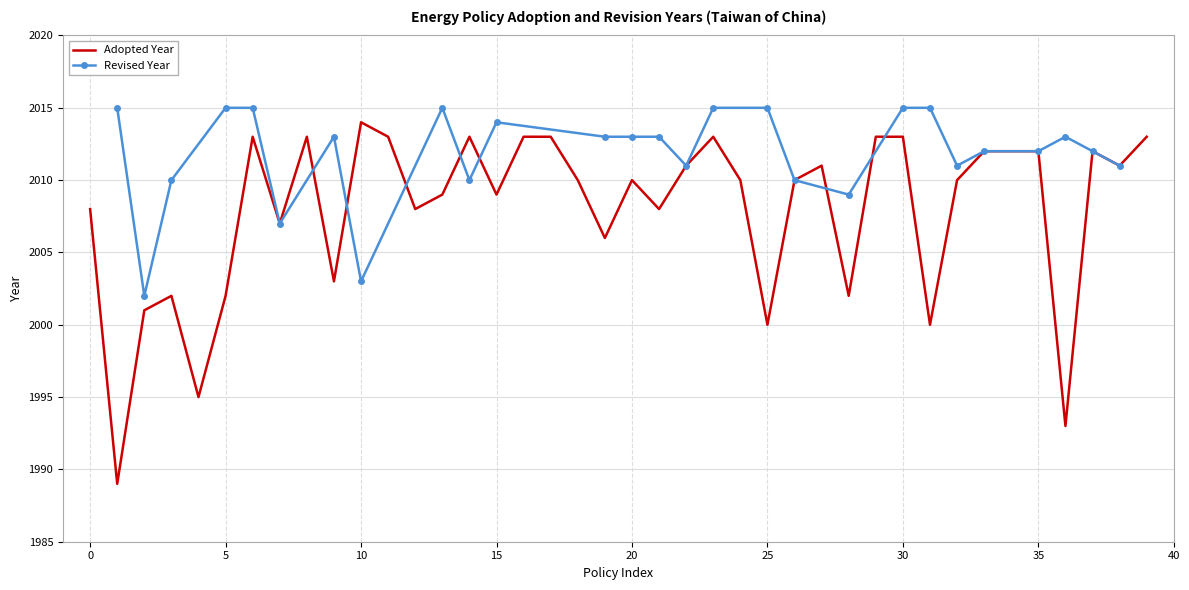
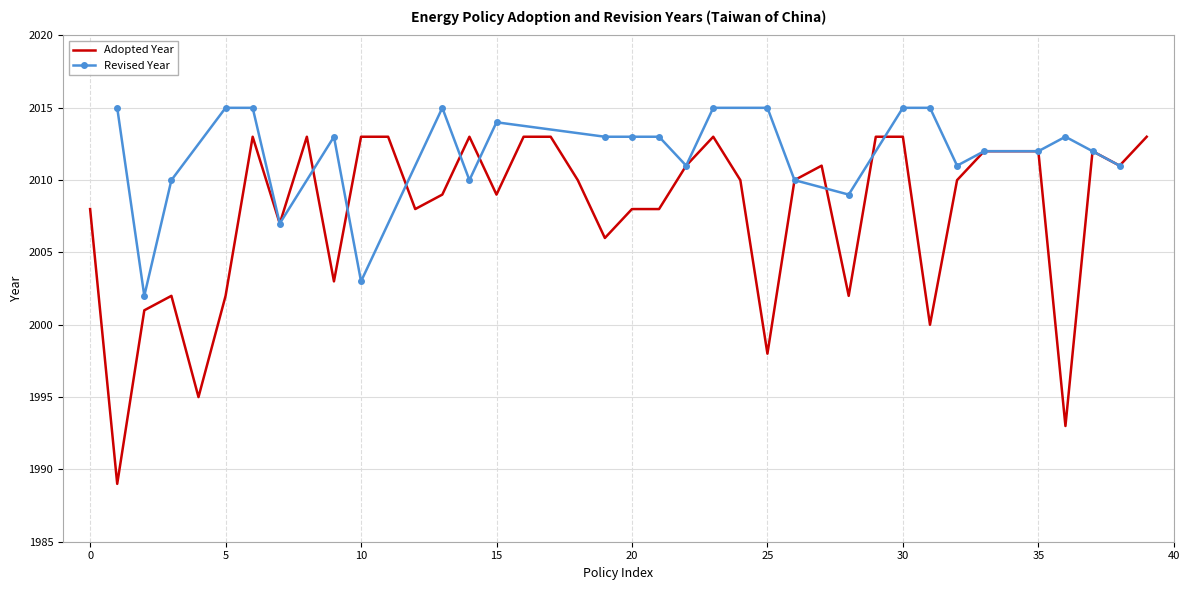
Adopted Year, 10: 2014 -> 2013
Adopted Year, 20: 2010 -> 2008
Adopted Year, 25: 2000 -> 1998
